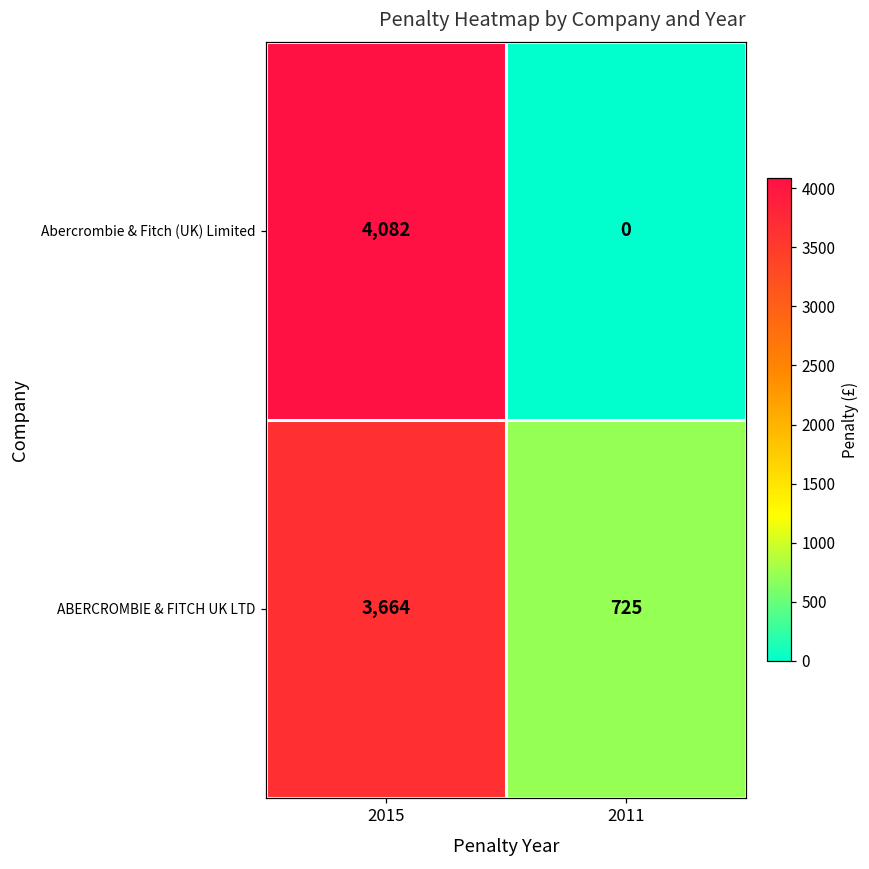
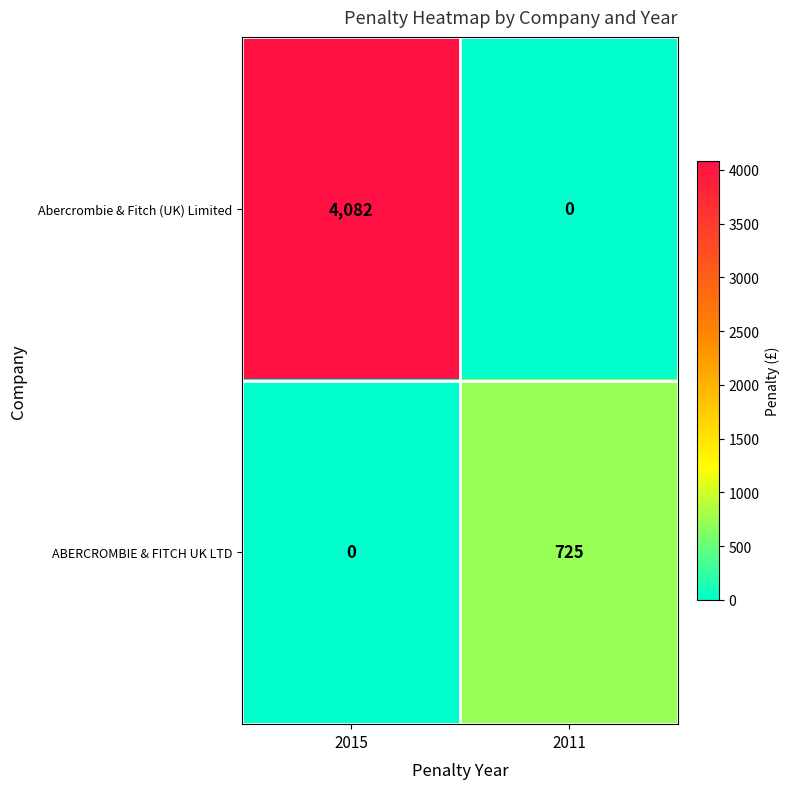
ABERCROMBIE & FITCH UK LTD, 2015: 3,664 -> 0
